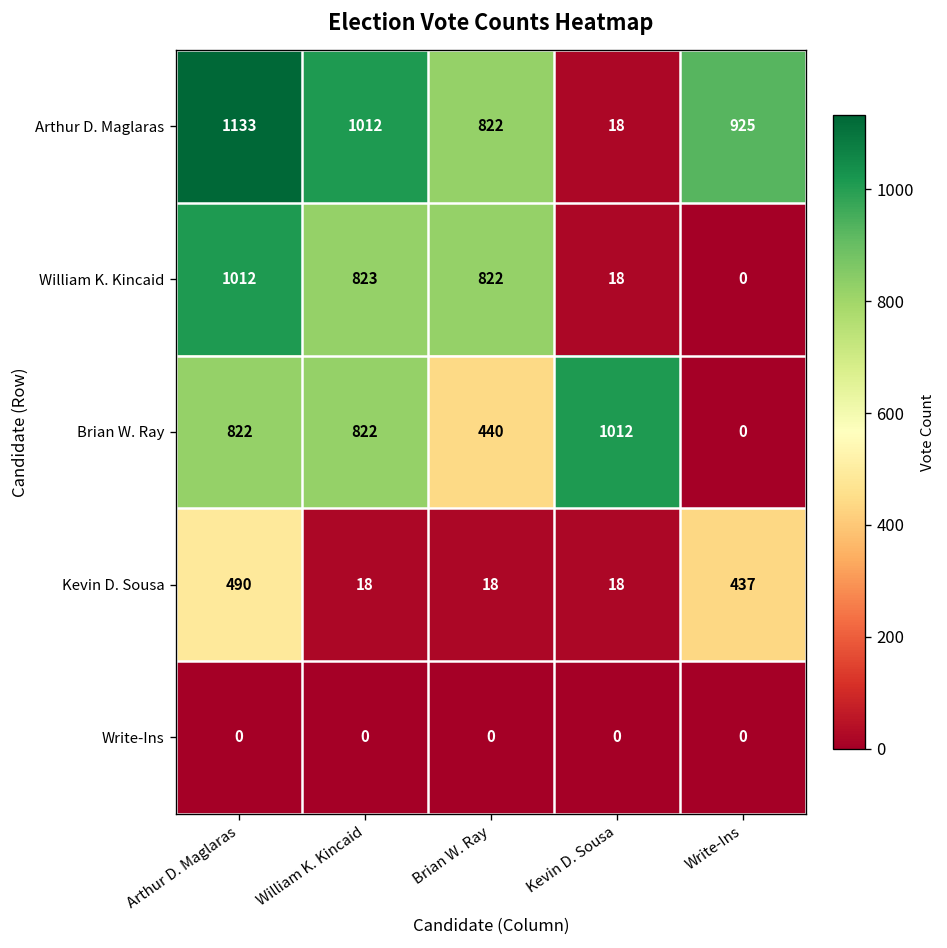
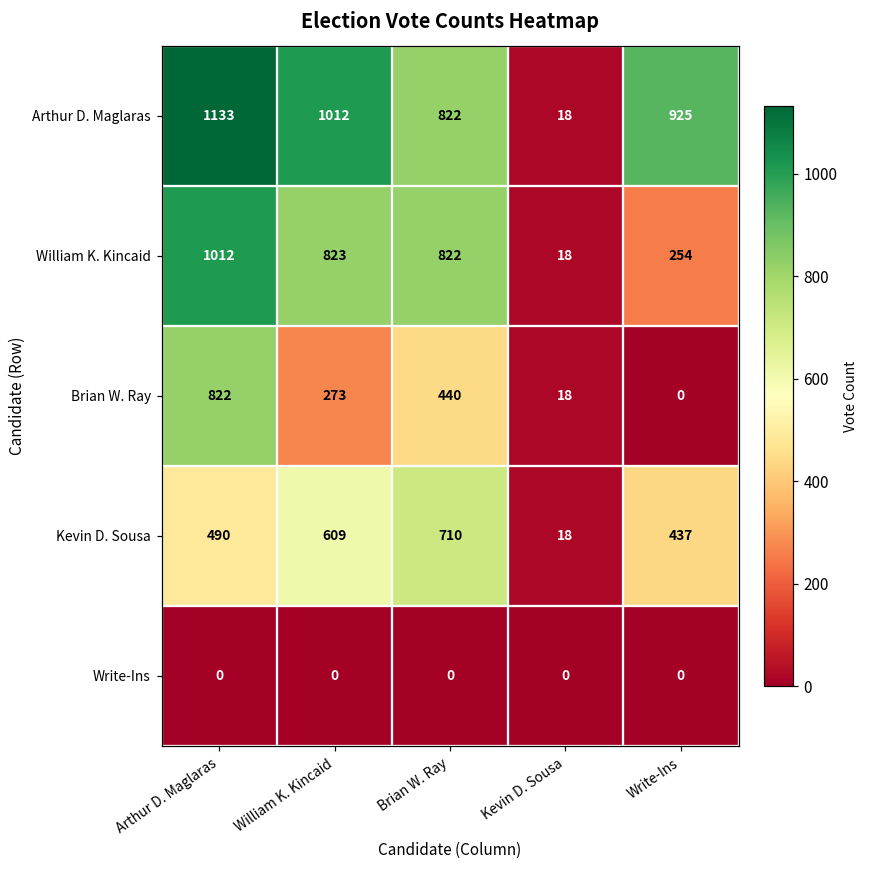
William K. Kincaid, Write-Ins: 0 -> 254
Brian W. Ray, William K. Kincaid: 822 -> 273
Brian W. Ray, Kevin D. Sousa: 1012 -> 18
Kevin D. Sousa, William K. Kincaid: 18 -> 609
Kevin D. Sousa, Brian W. Ray: 18 -> 710
